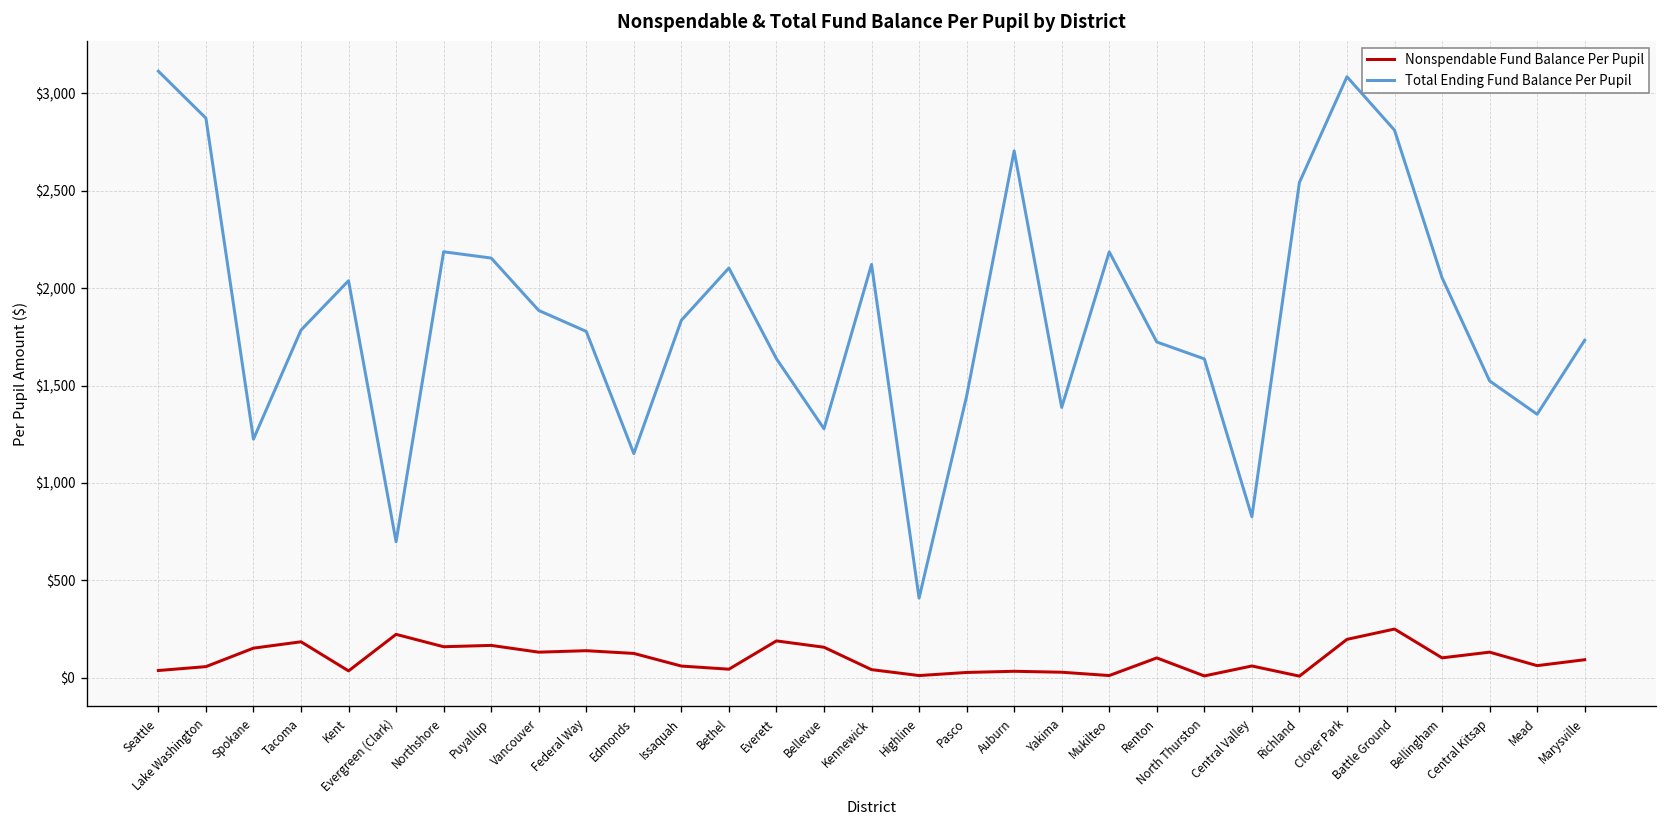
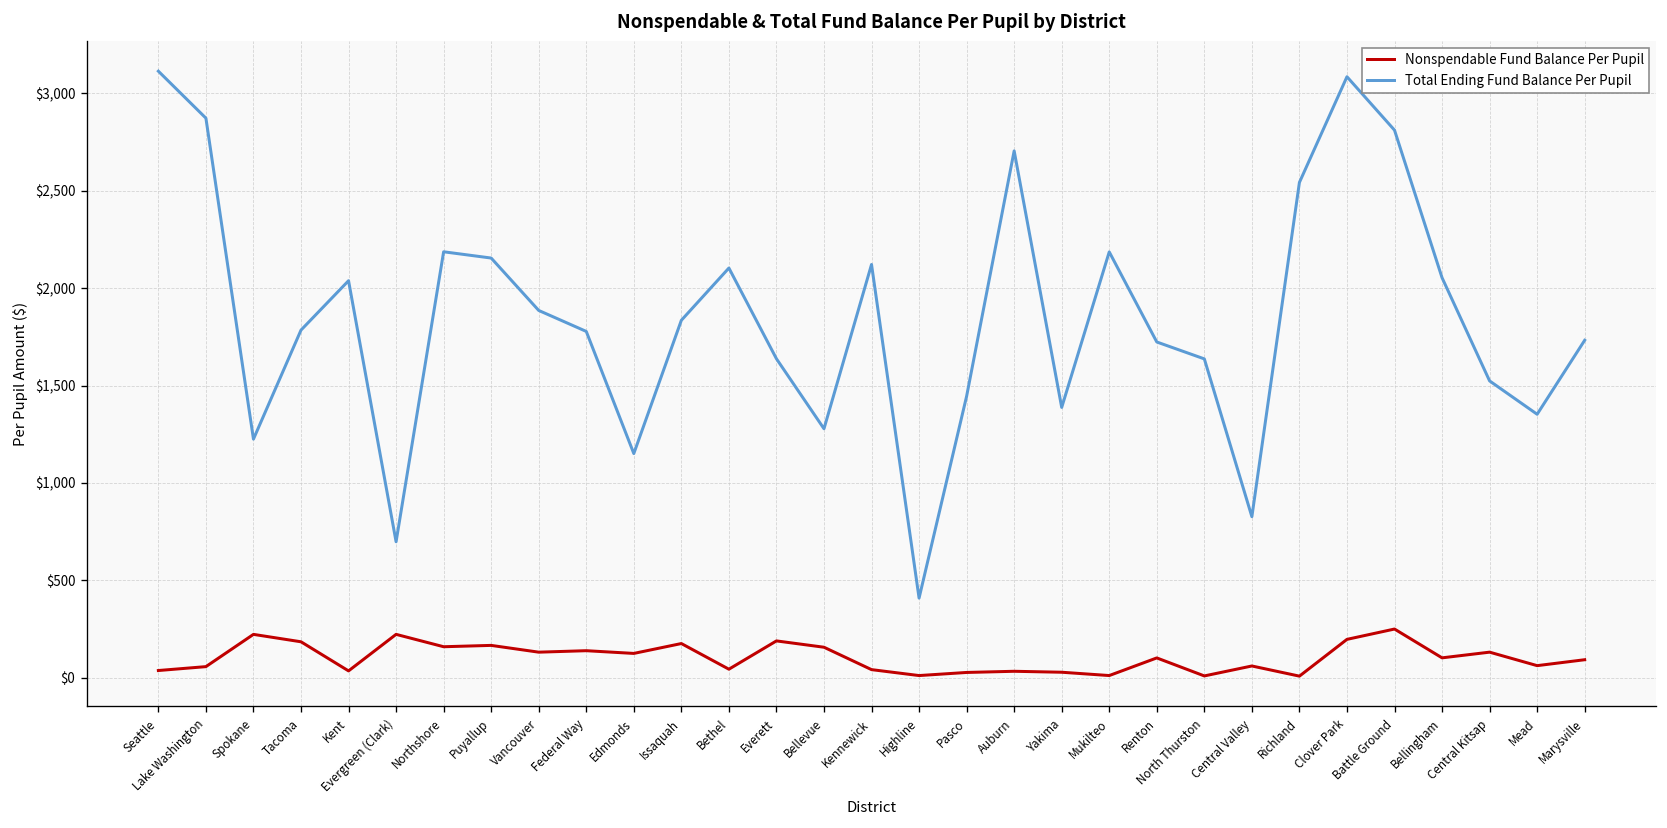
Nonspendable Fund Balance Per Pupil, Spokane: $150 -> $220
Nonspendable Fund Balance Per Pupil, Issaquah: $60 -> $180
